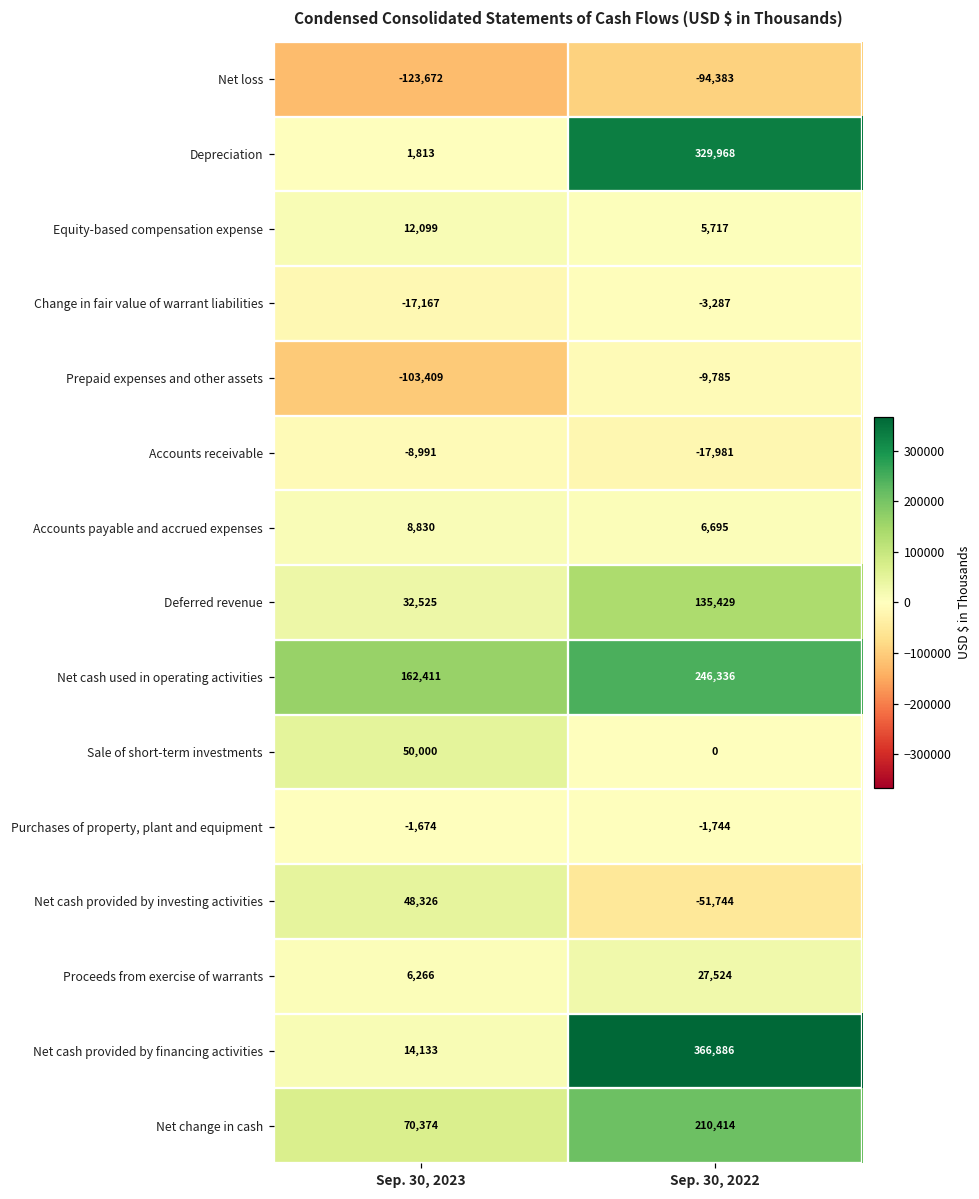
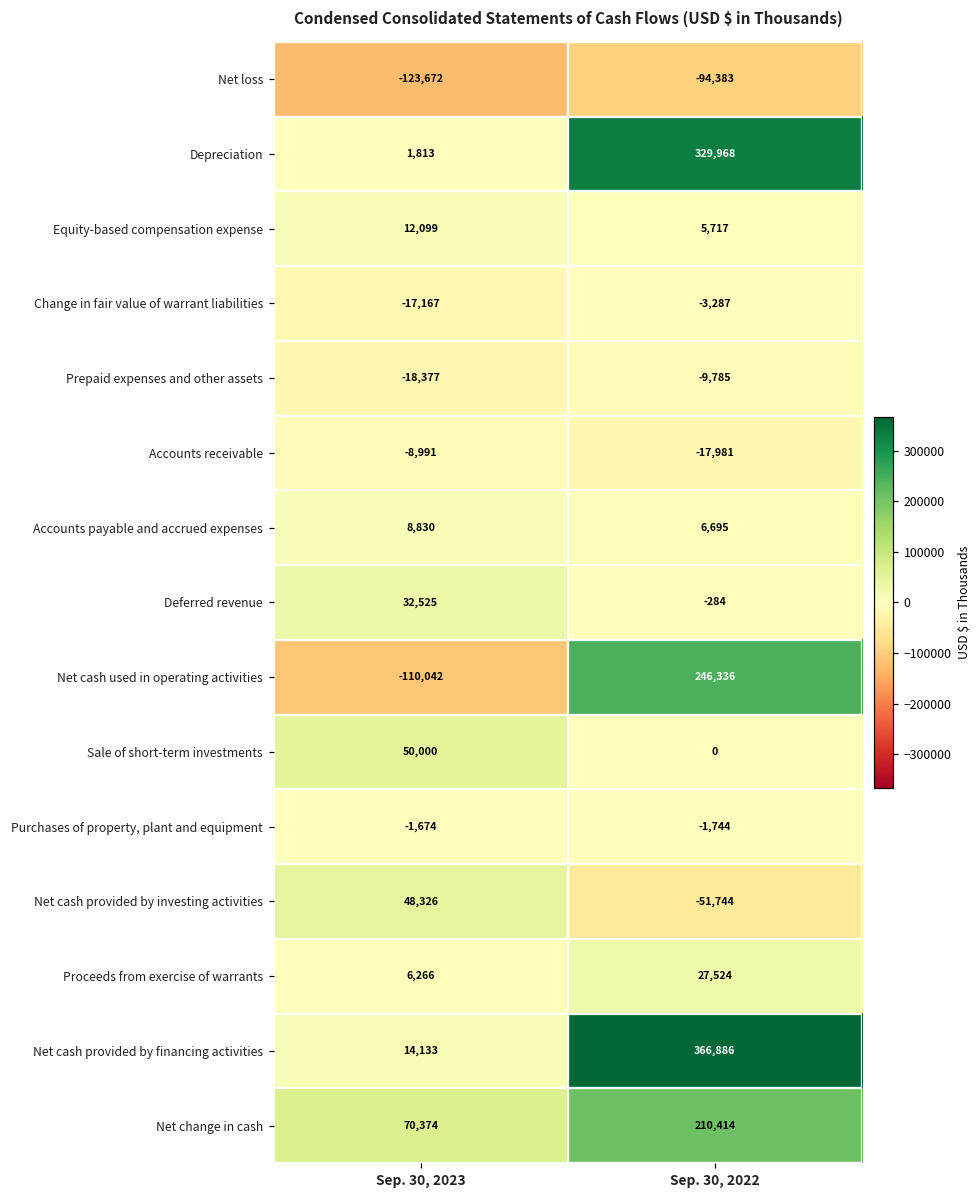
Prepaid expenses and other assets, Sep. 30, 2023: -103,409 -> -18,377
Deferred revenue, Sep. 30, 2022: 135,429 -> -284
Net cash used in operating activities, Sep. 30, 2023: 162,411 -> -110,042
